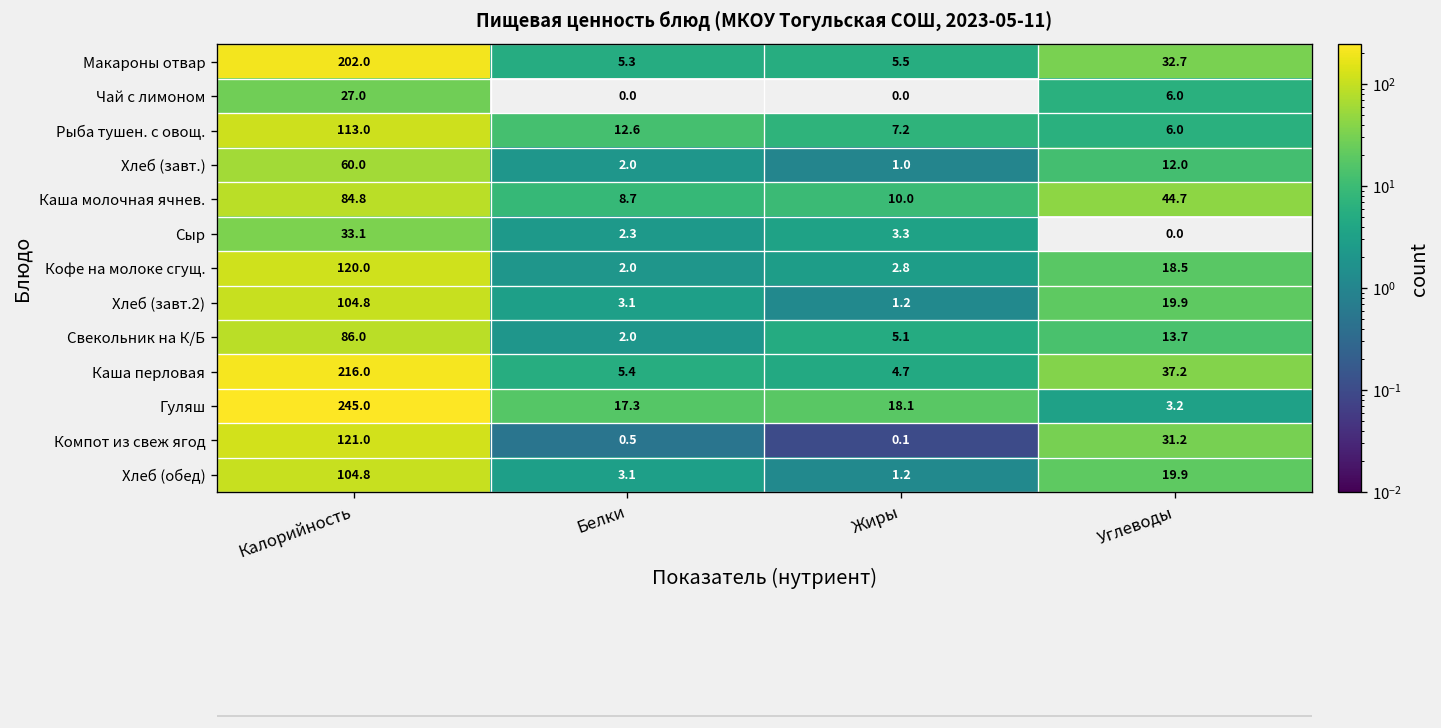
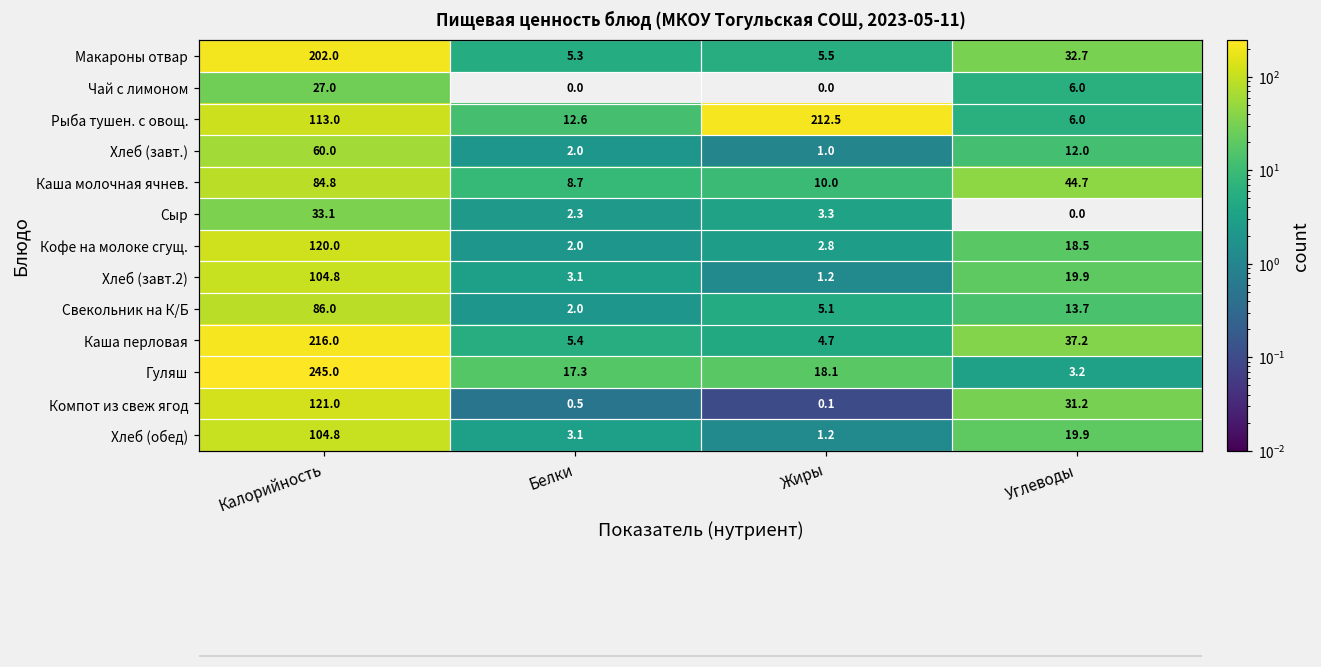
Рыба тушен. с овощ., Жиры: 7.2 -> 212.5
